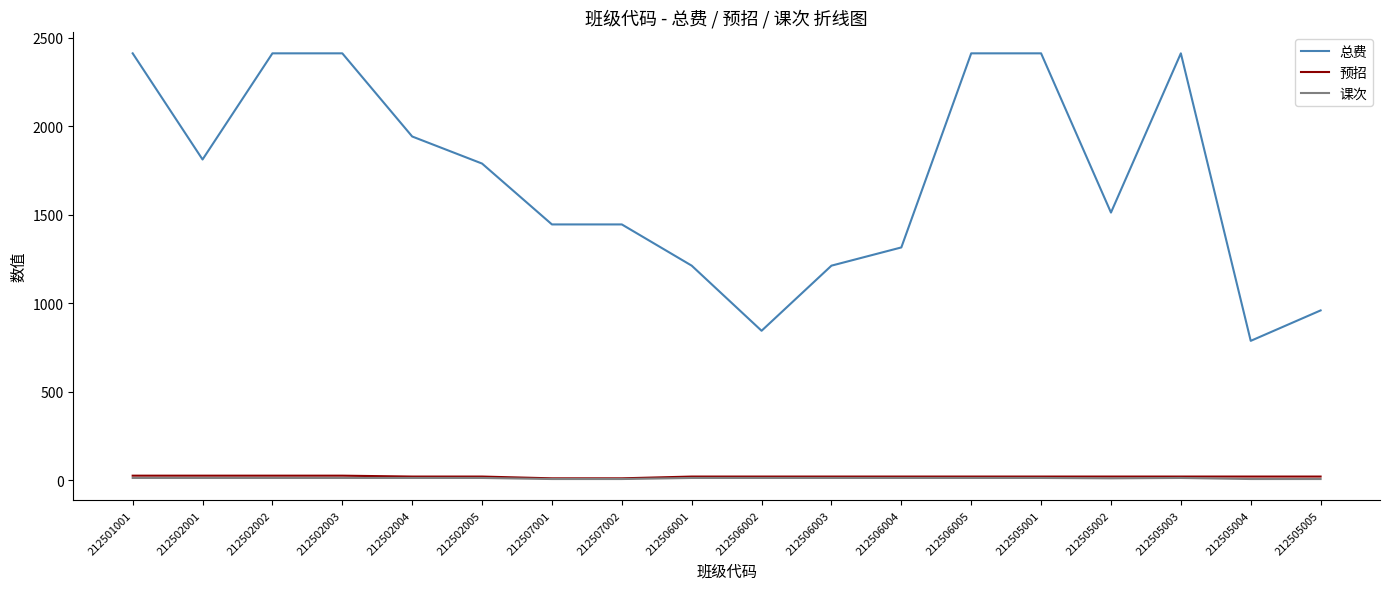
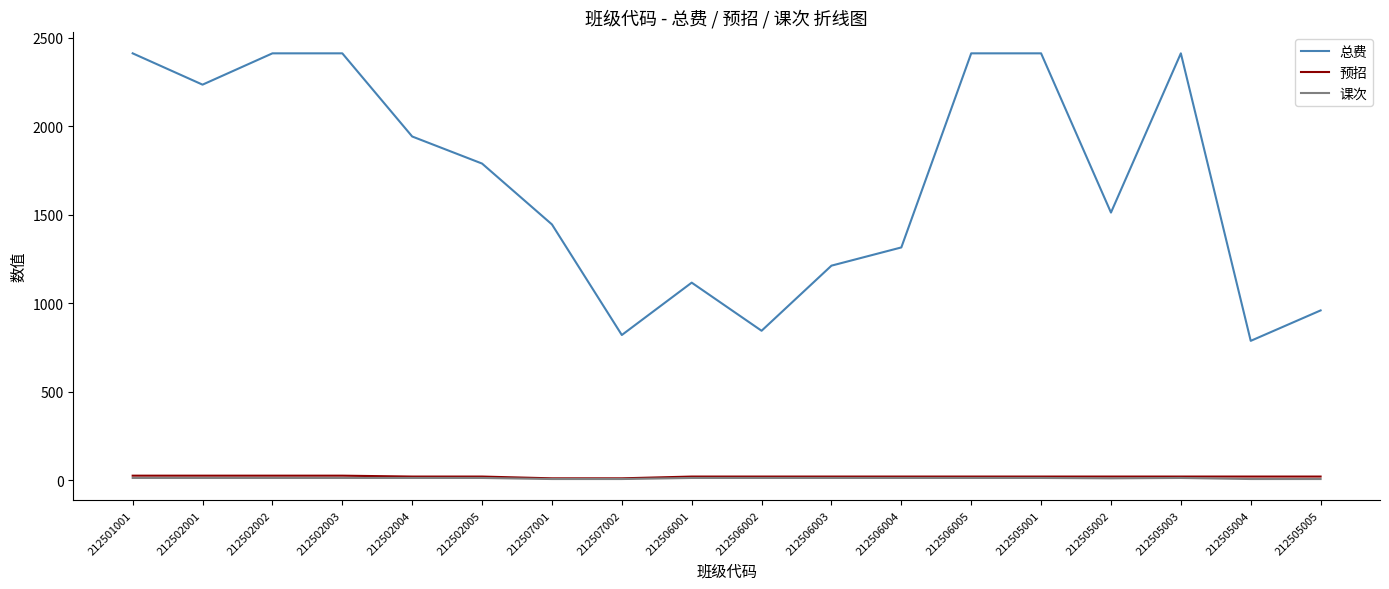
总费, 212502001: 1810 -> 2240
总费, 212507002: 1450 -> 820
总费, 212506001: 1210 -> 1120
